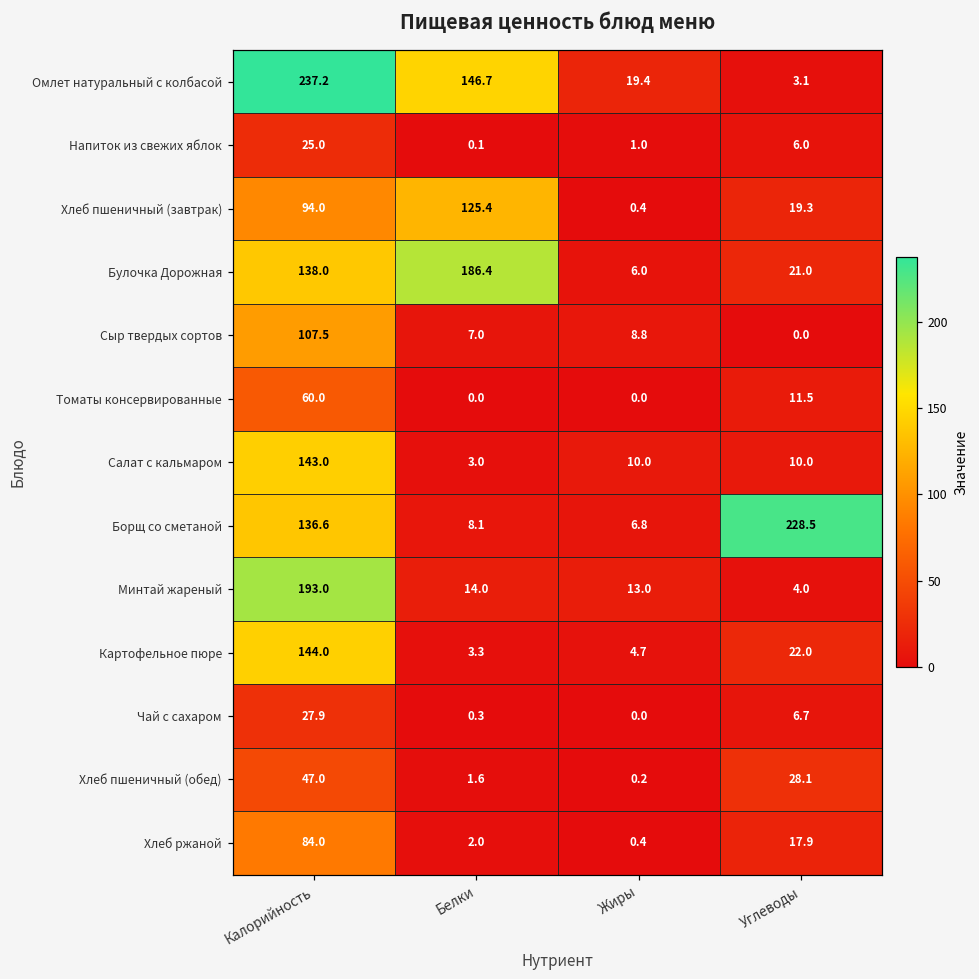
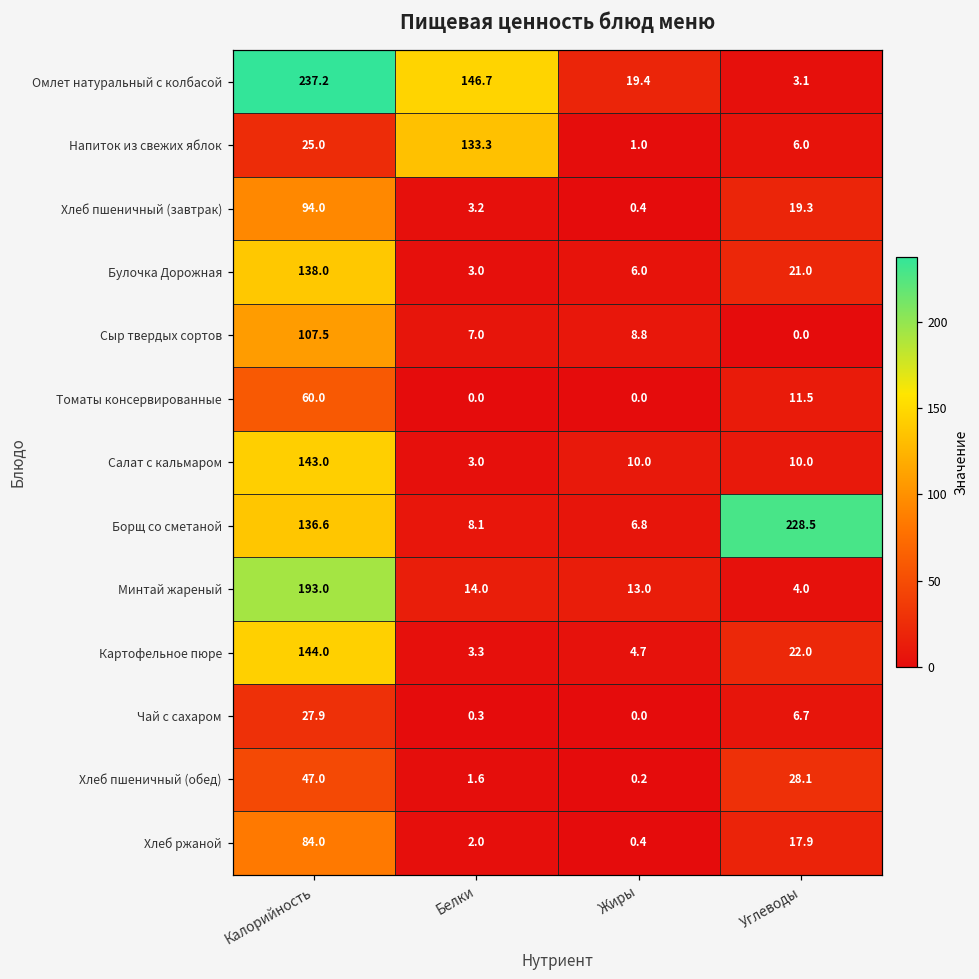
Напиток из свежих яблок, Белки: 0.1 -> 133.3
Хлеб пшеничный (завтрак), Белки: 125.4 -> 3.2
Булочка Дорожная, Белки: 186.4 -> 3.0
